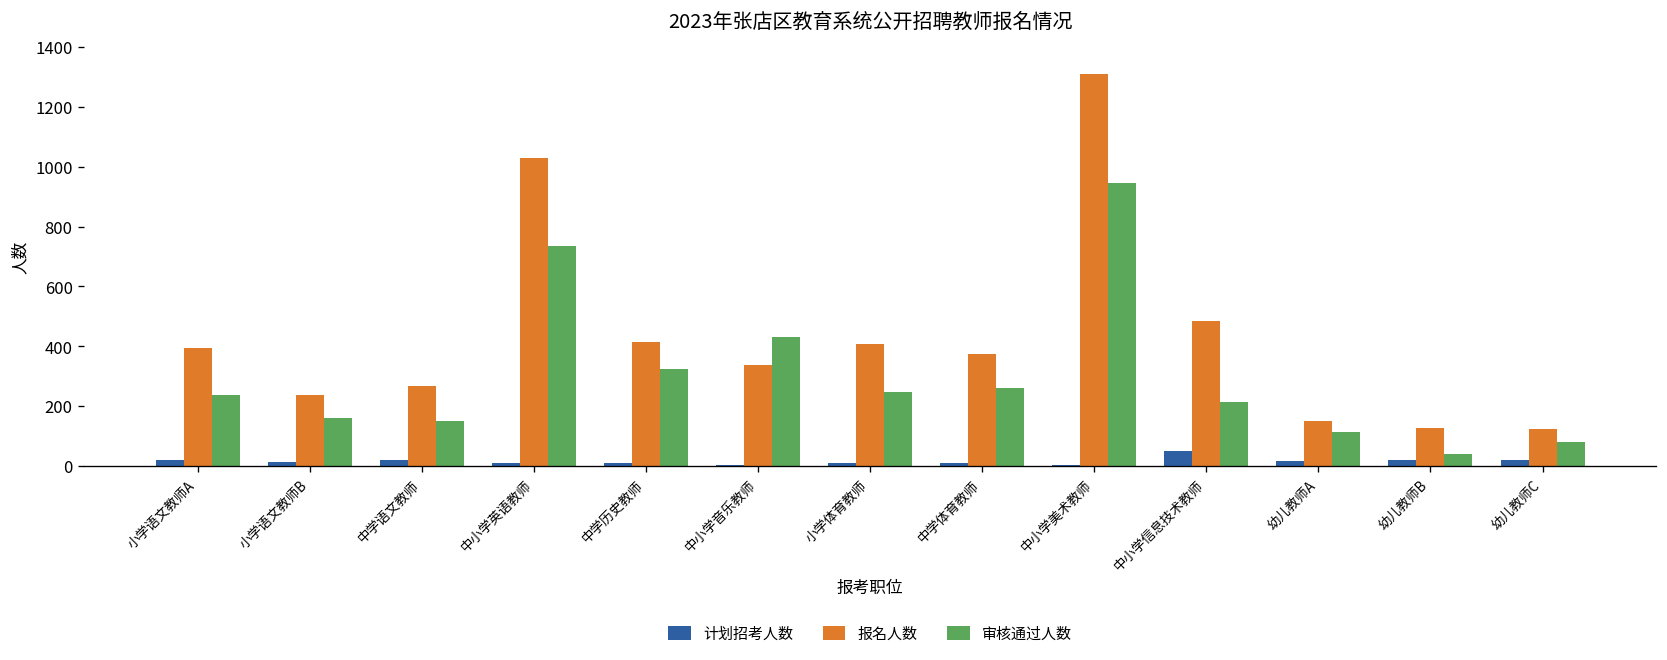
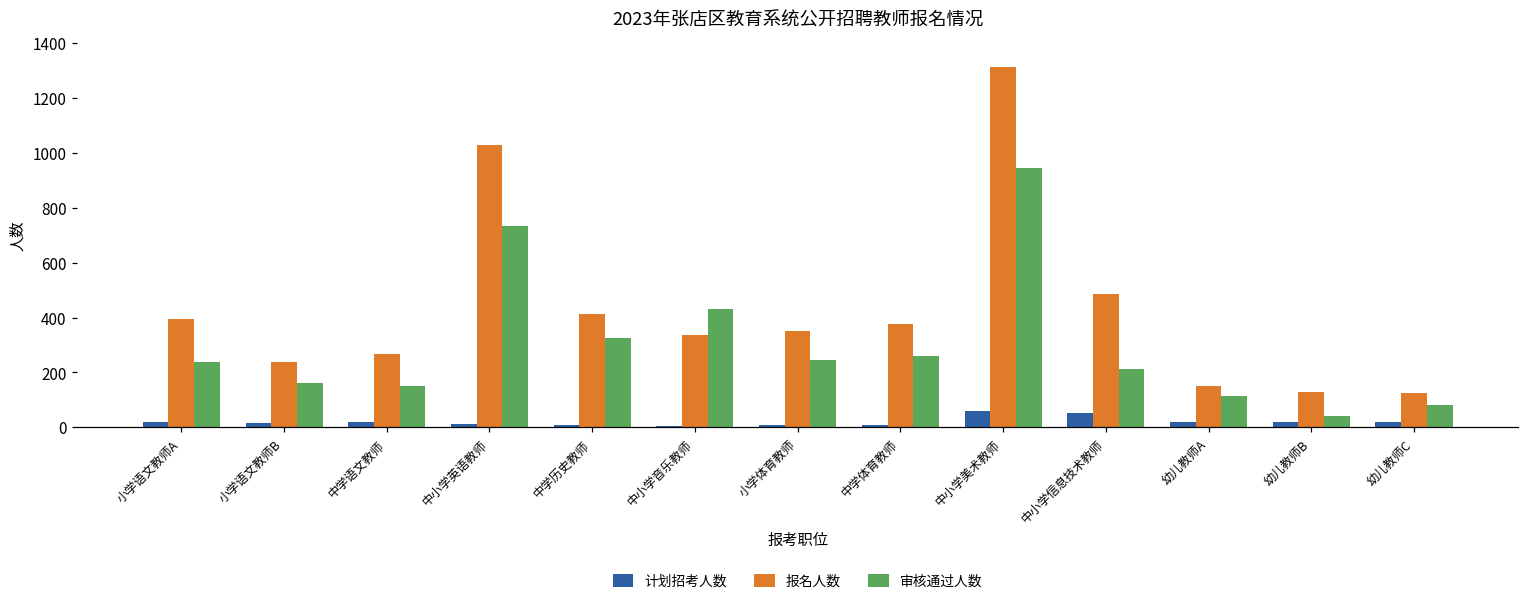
报名人数, 小学体育教师: 410 -> 350
计划招考人数, 中小学美术教师: 10 -> 60
